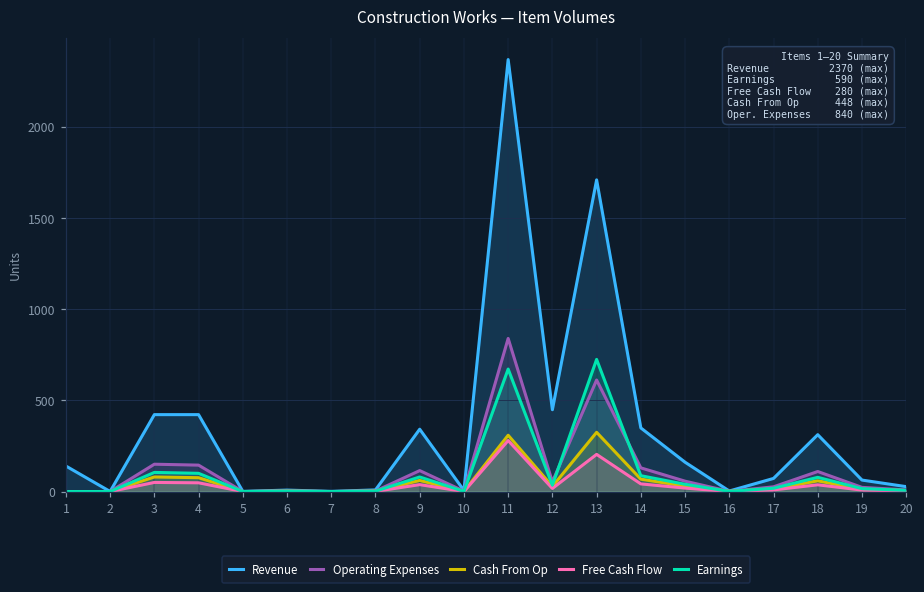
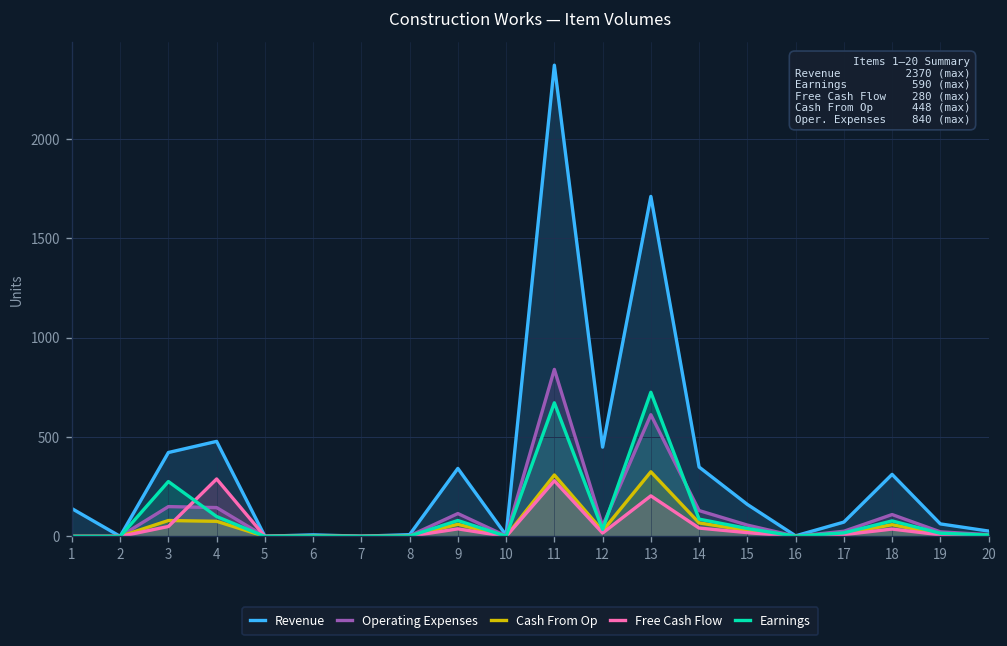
Earnings, 3: 110 -> 280
Revenue, 4: 420 -> 480
Free Cash Flow, 4: 50 -> 290
